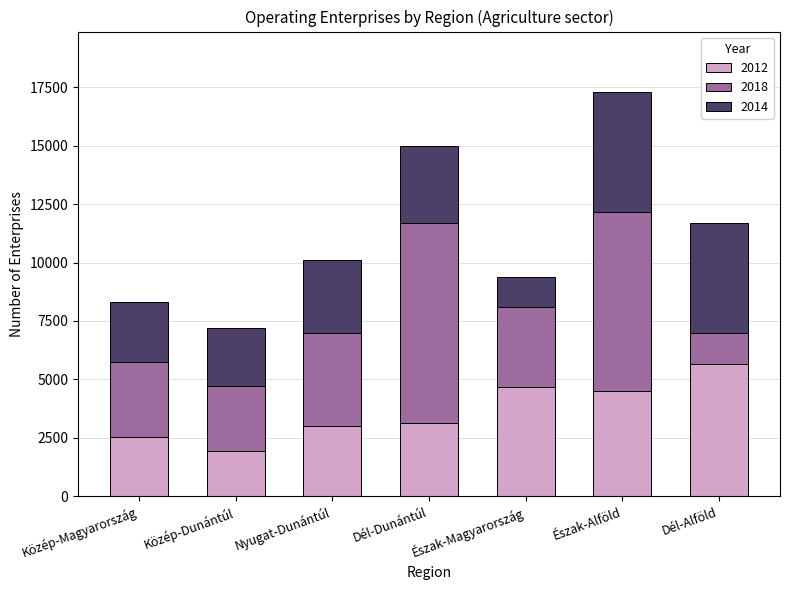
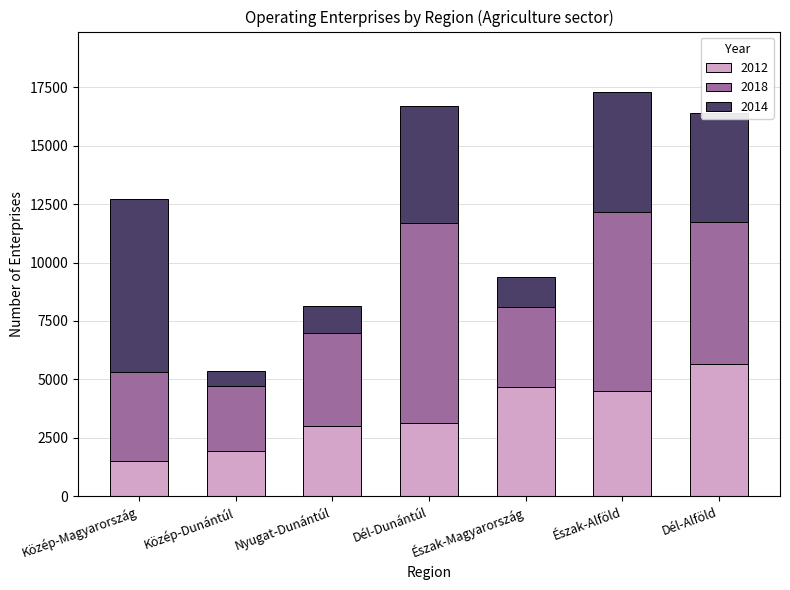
2012, Közép-Magyarország: 2500 -> 1500
2018, Közép-Magyarország: 3200 -> 3800
2014, Közép-Magyarország: 2600 -> 7400
2014, Közép-Dunántúl: 2500 -> 600
2014, Nyugat-Dunántúl: 3100 -> 1200
2014, Dél-Dunántúl: 3300 -> 5000
2018, Dél-Alföld: 1400 -> 6100
